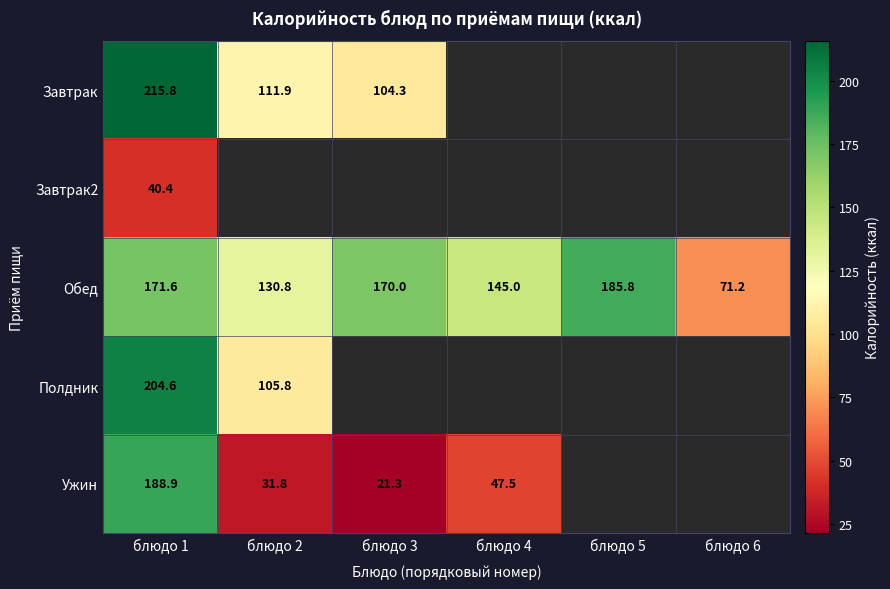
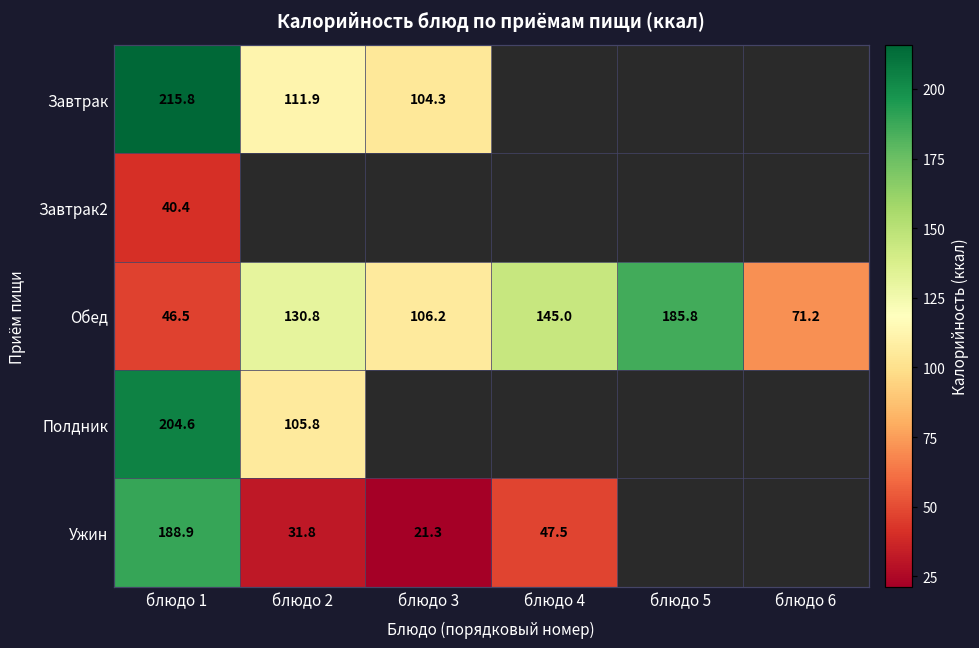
Обед, блюдо 1: 171.6 -> 46.5
Обед, блюдо 3: 170.0 -> 106.2
